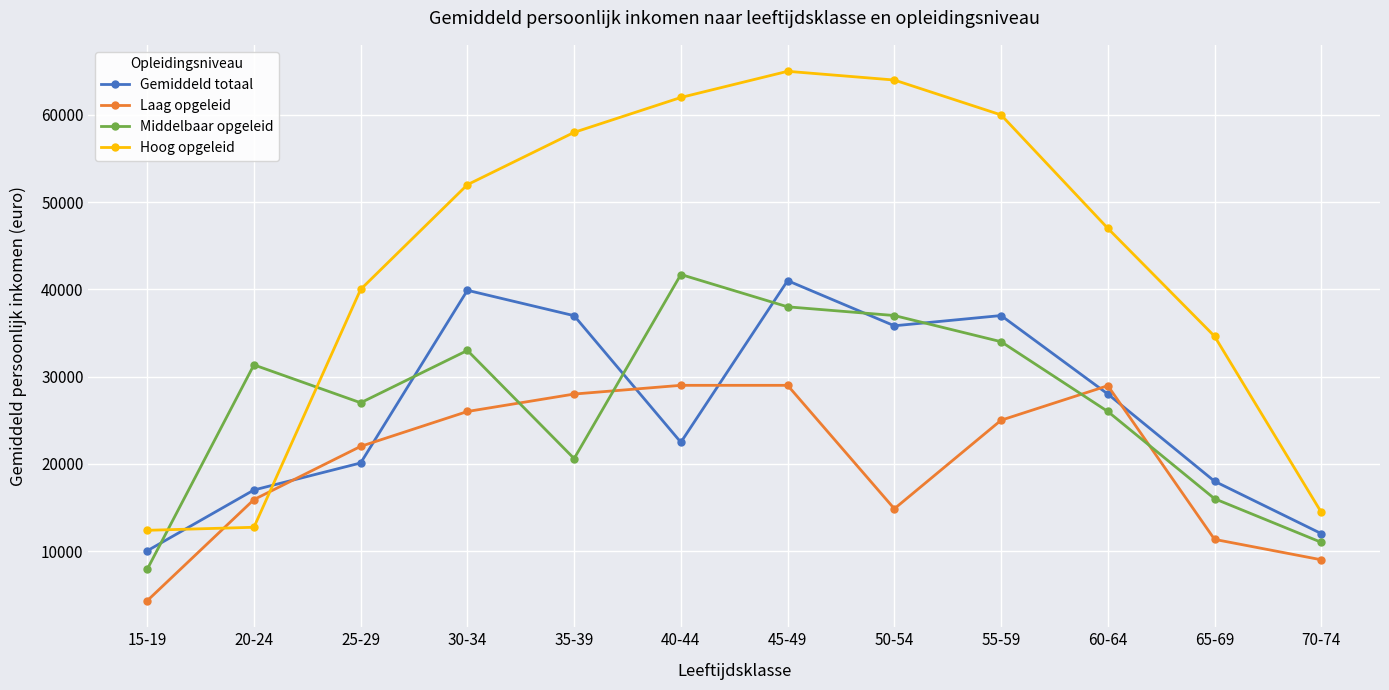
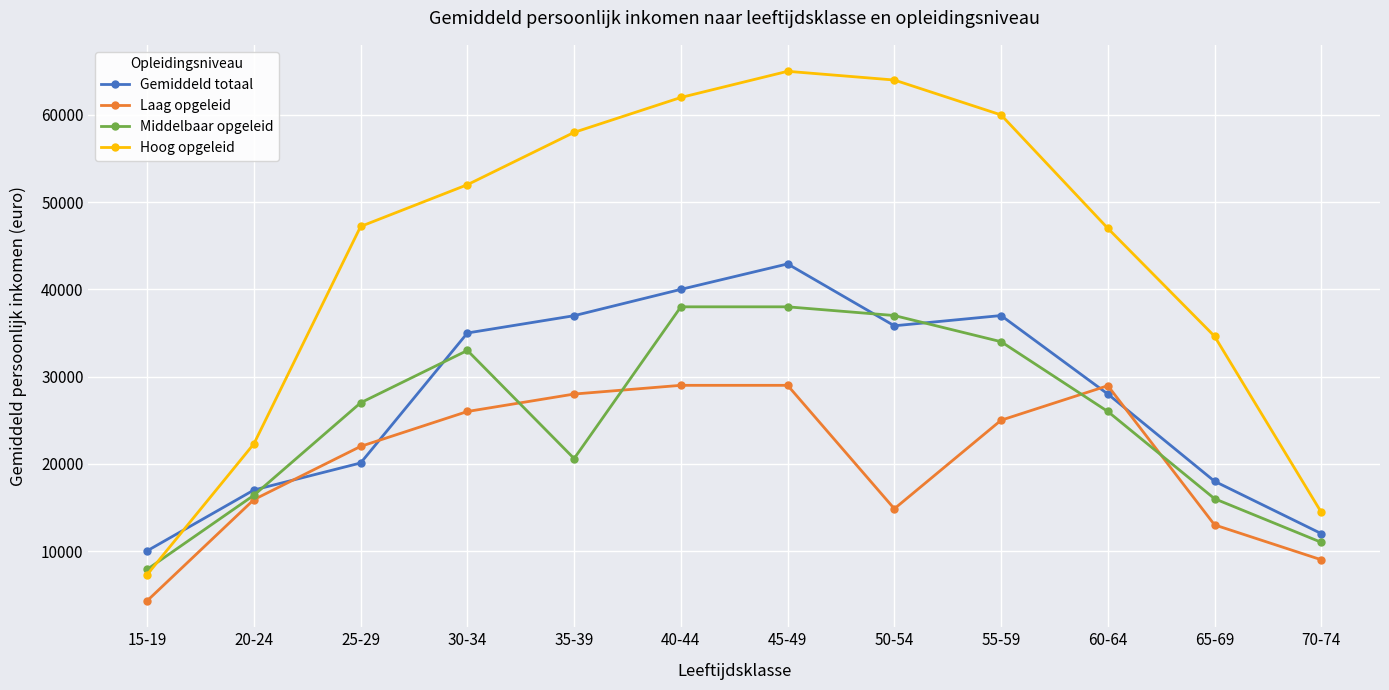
Hoog opgeleid, 15-19: 12000 -> 7000
Middelbaar opgeleid, 20-24: 31000 -> 16000
Hoog opgeleid, 20-24: 13000 -> 22000
Hoog opgeleid, 25-29: 40000 -> 47000
Gemiddeld totaal, 30-34: 40000 -> 35000
Gemiddeld totaal, 40-44: 22000 -> 40000
Middelbaar opgeleid, 40-44: 42000 -> 38000
Gemiddeld totaal, 45-49: 41000 -> 43000
Laag opgeleid, 65-69: 11000 -> 13000
